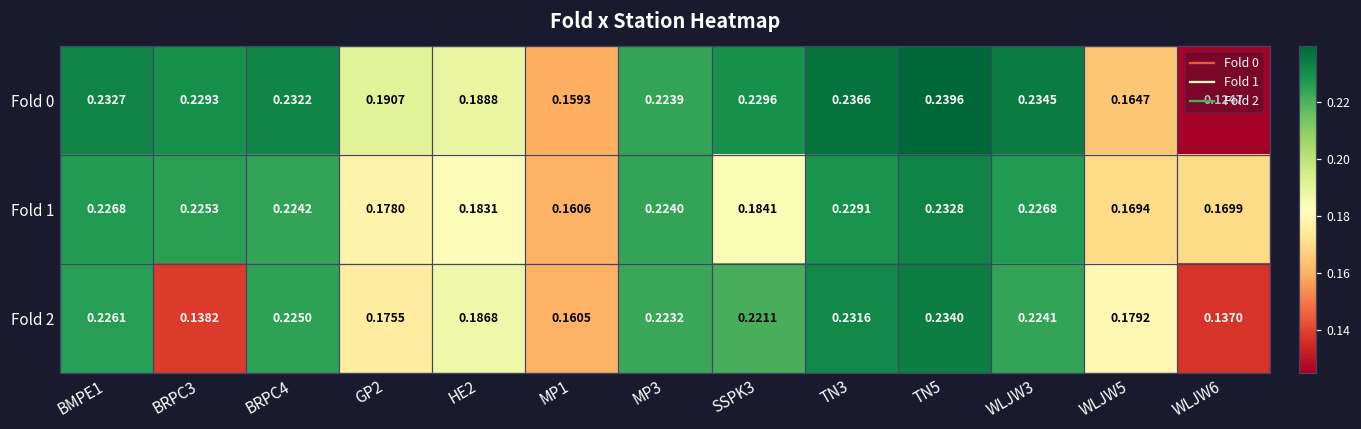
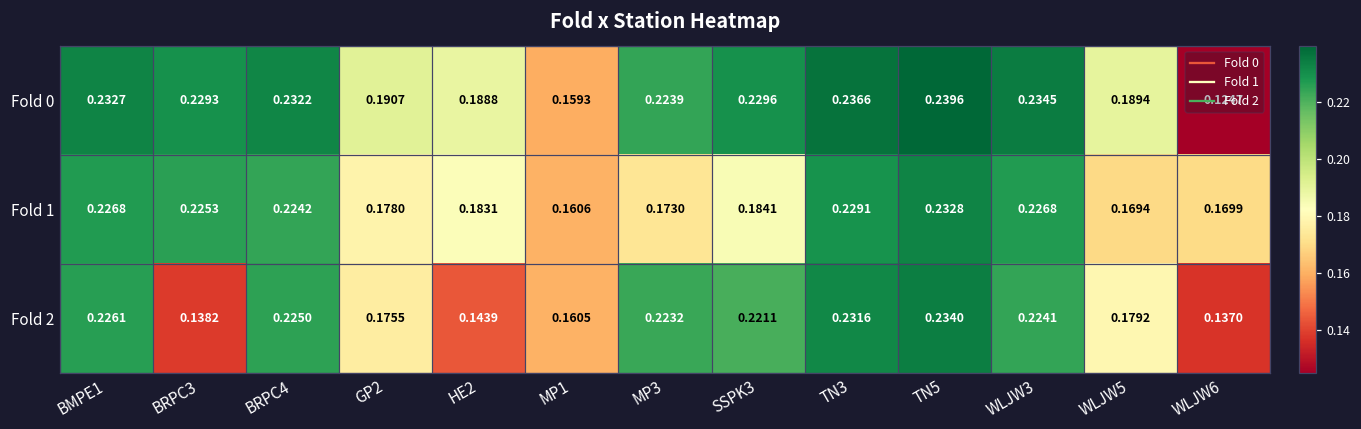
Fold 0, WLJW5: 0.1647 -> 0.1894
Fold 1, MP3: 0.2240 -> 0.1730
Fold 2, HE2: 0.1868 -> 0.1439
